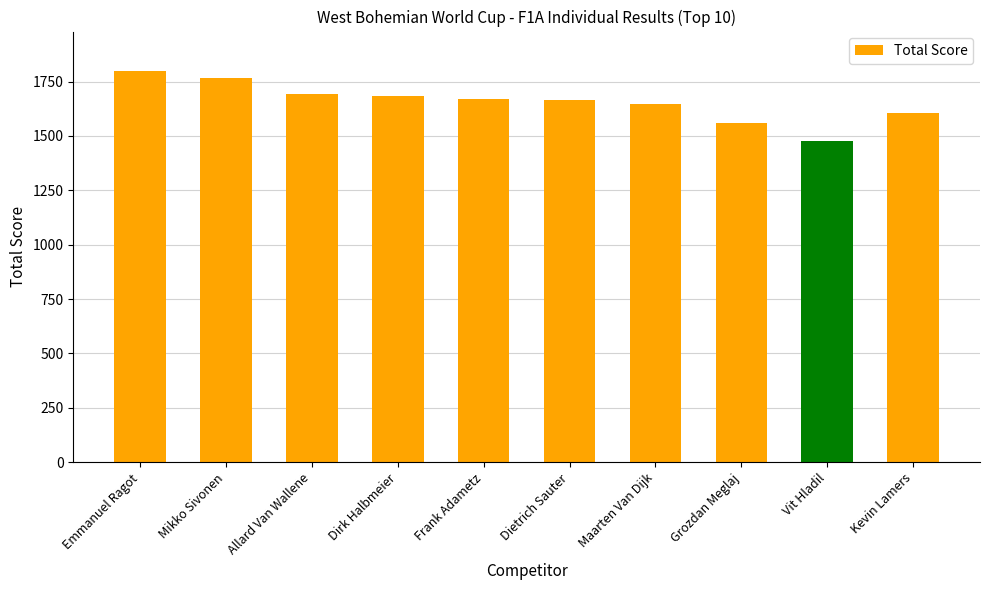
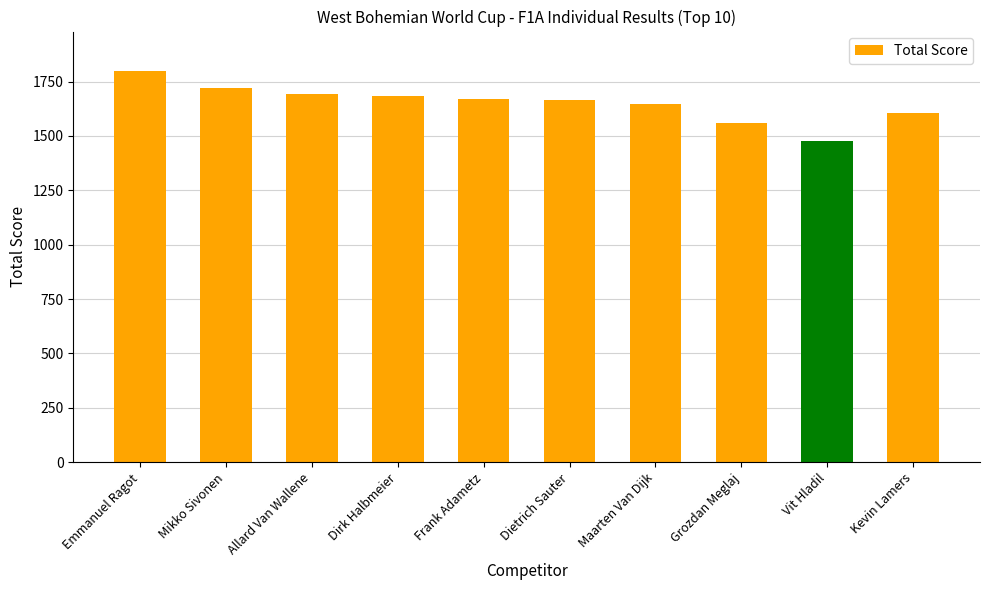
Mikko Sivonen: 1770 -> 1720
